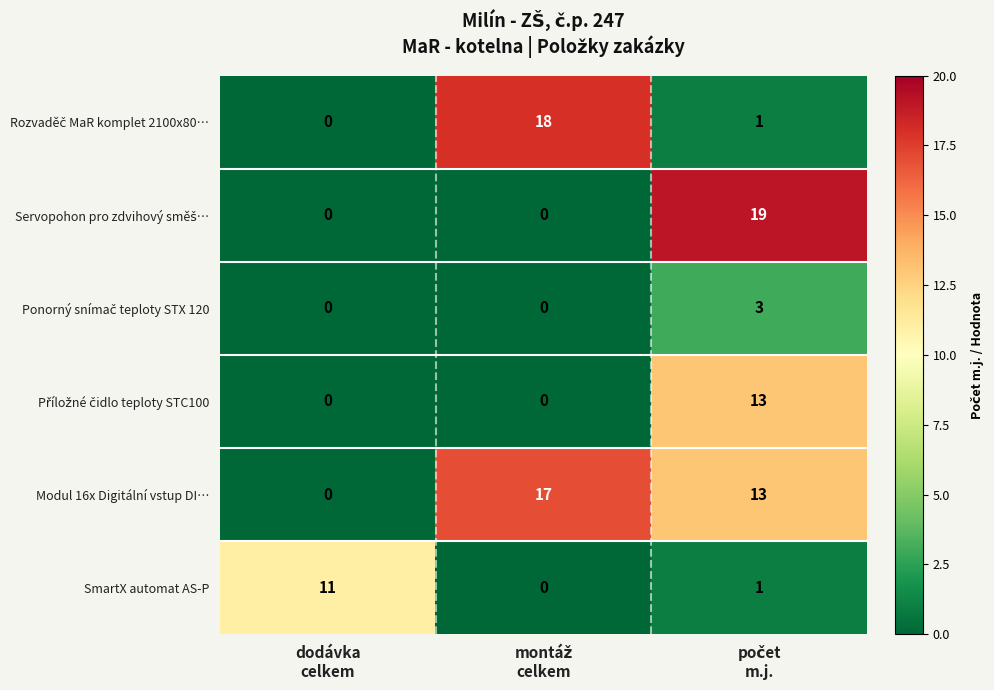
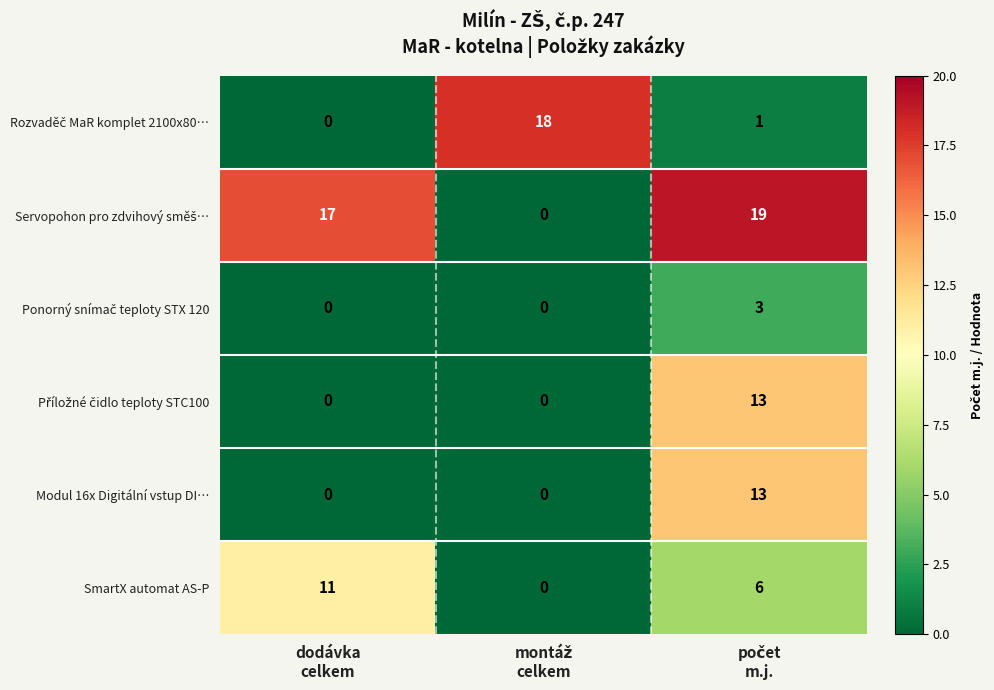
Servopohon pro zdvihový směš…, dodávka celkem: 0 -> 17
Modul 16x Digitální vstup DI…, montáž celkem: 17 -> 0
SmartX automat AS-P, počet m.j.: 1 -> 6
